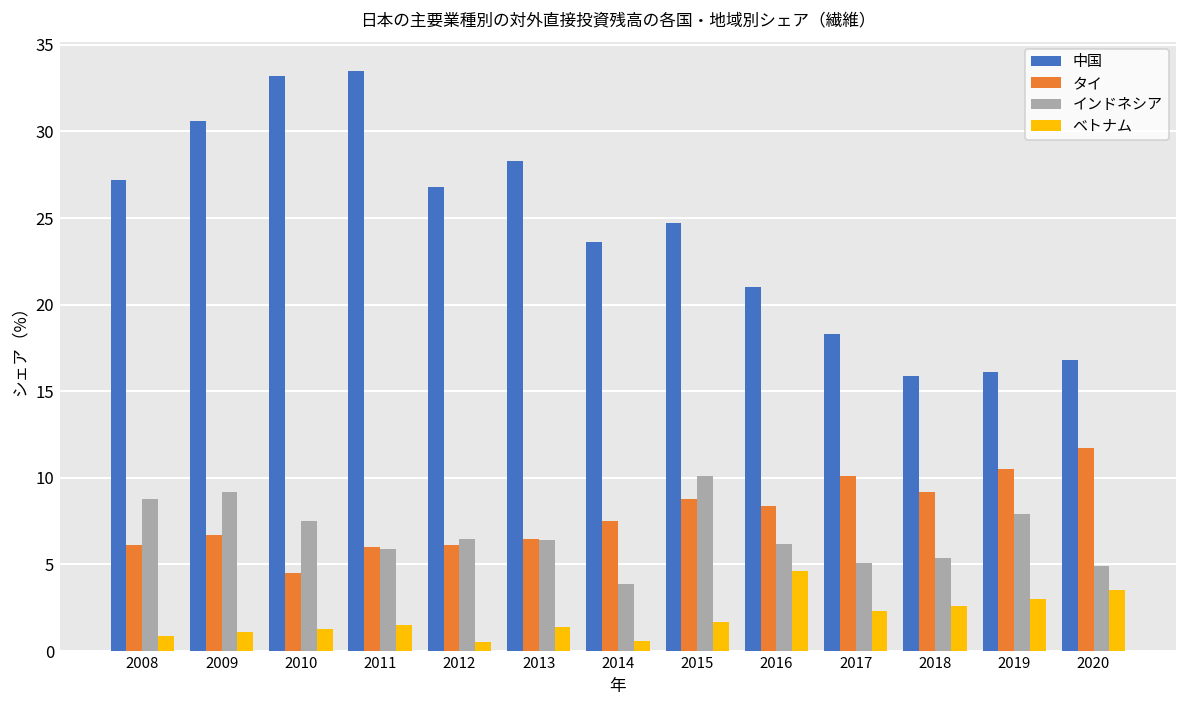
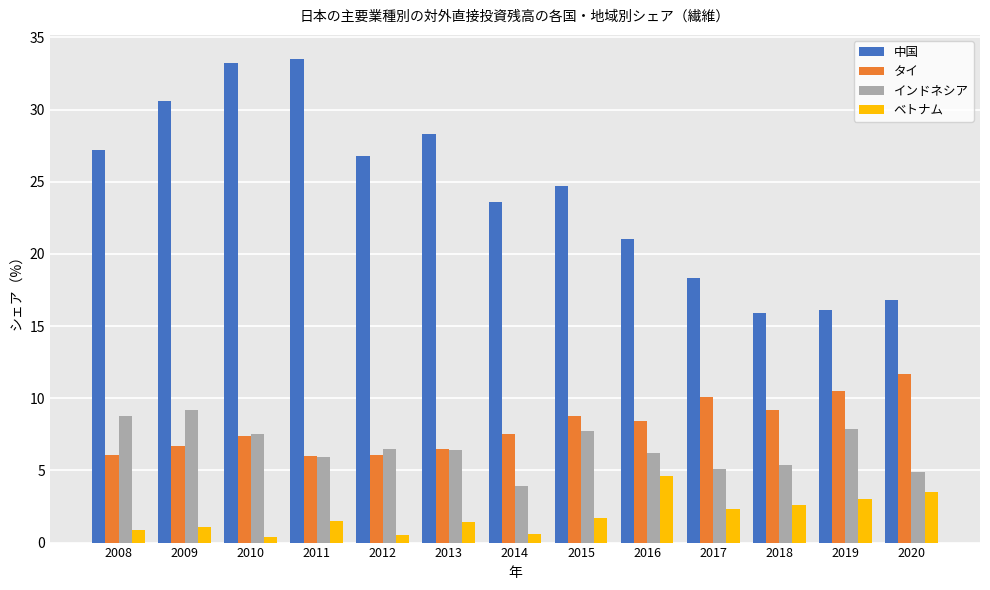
タイ, 2010: 4.5 -> 7.4
ベトナム, 2010: 1.3 -> 0.4
インドネシア, 2015: 10.1 -> 7.7
